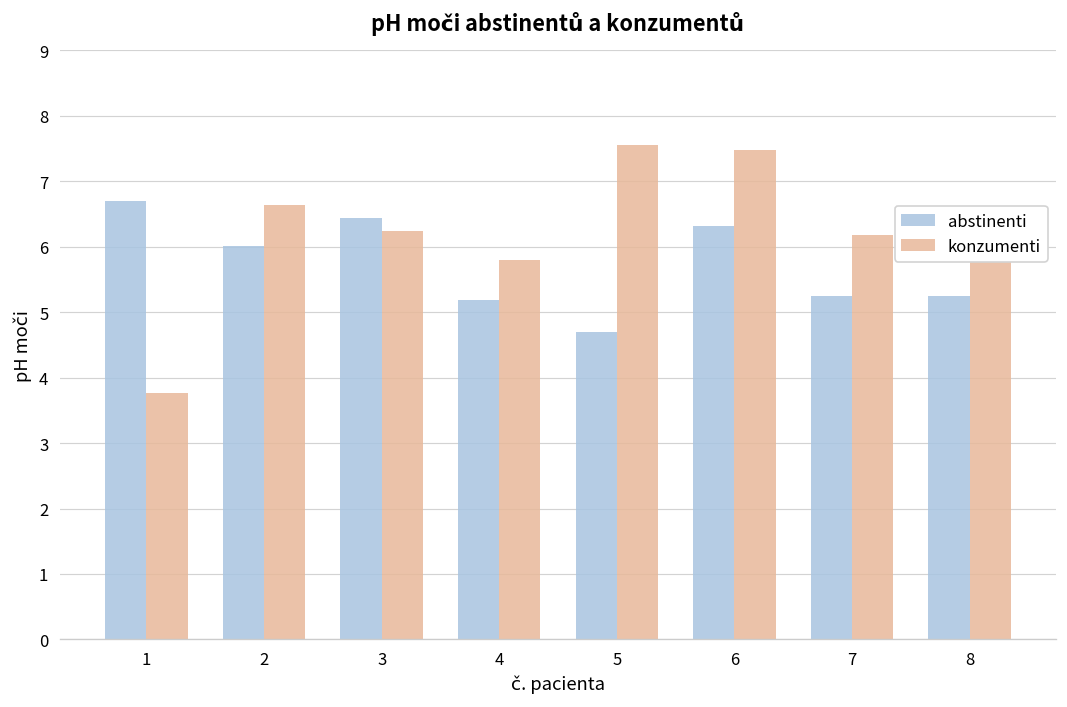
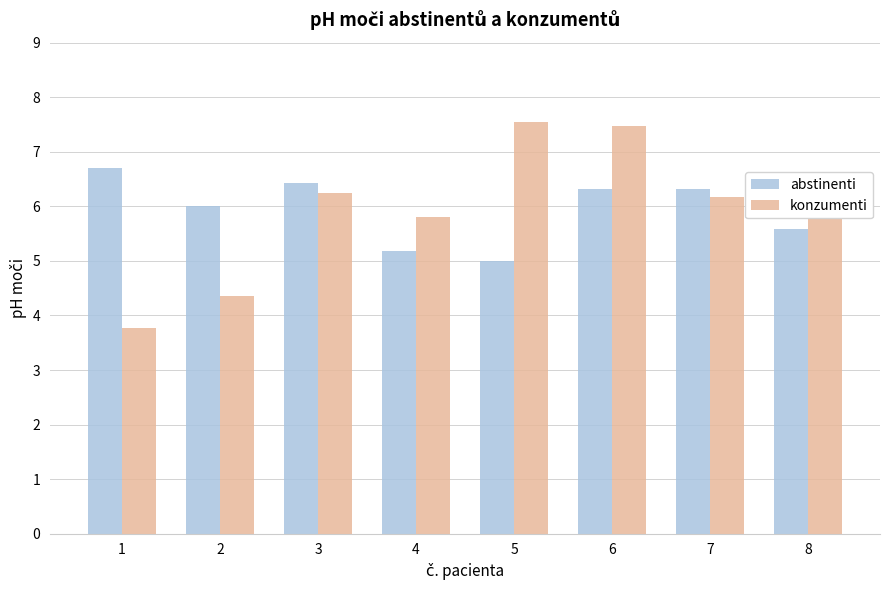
konzumenti, 2: 6.6 -> 4.4
abstinenti, 5: 4.7 -> 5.0
abstinenti, 7: 5.2 -> 6.3
abstinenti, 8: 5.2 -> 5.6
